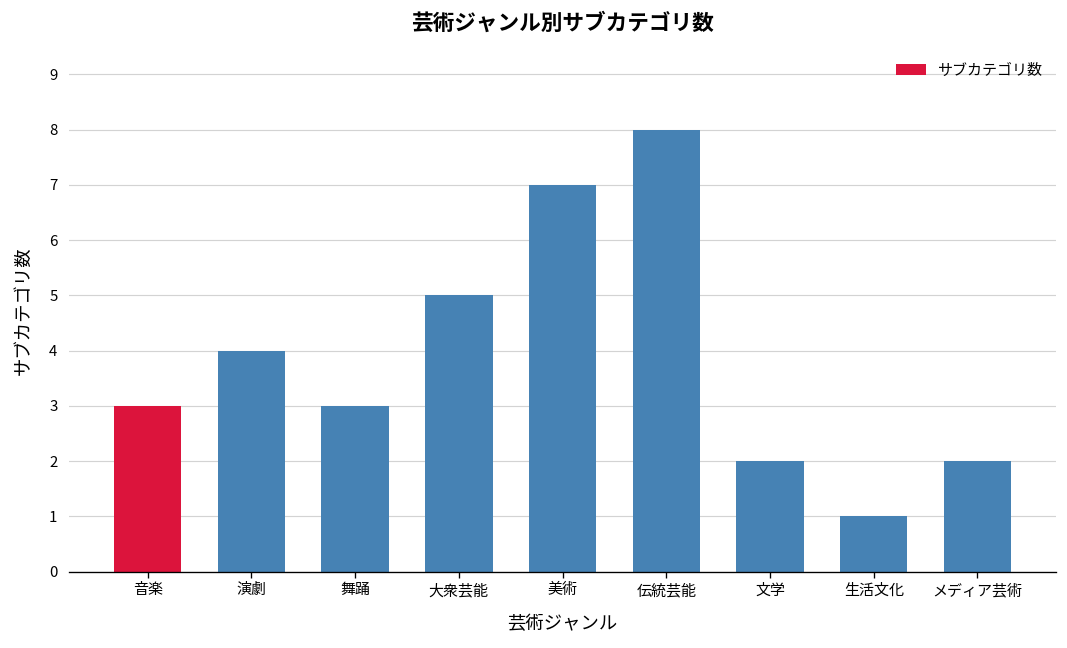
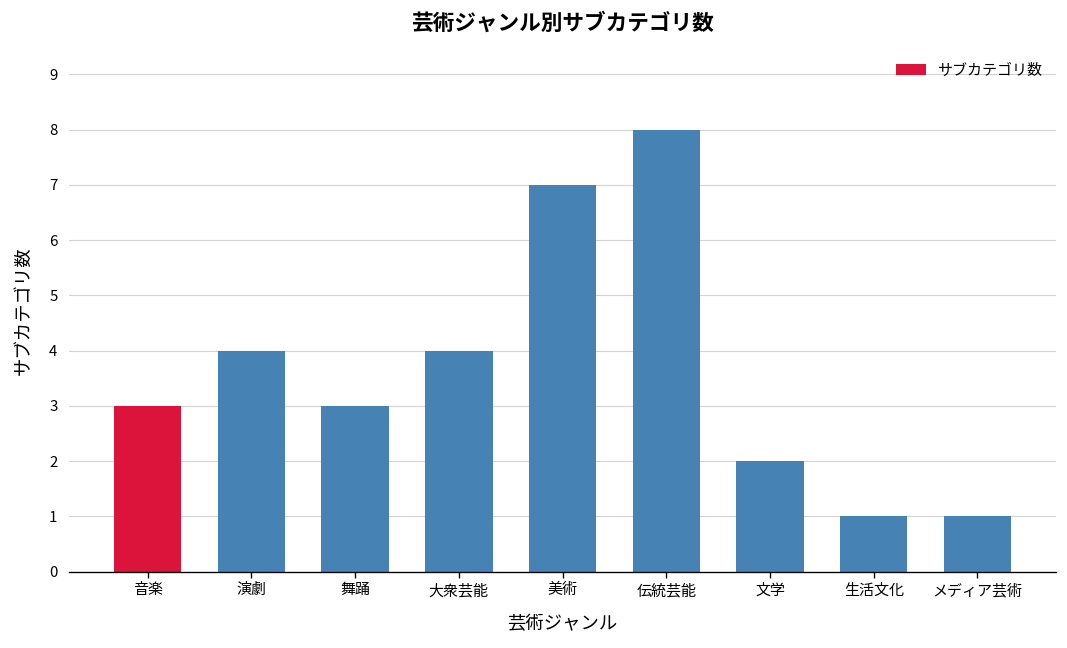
大衆芸能: 5 -> 4
メディア芸術: 2 -> 1
